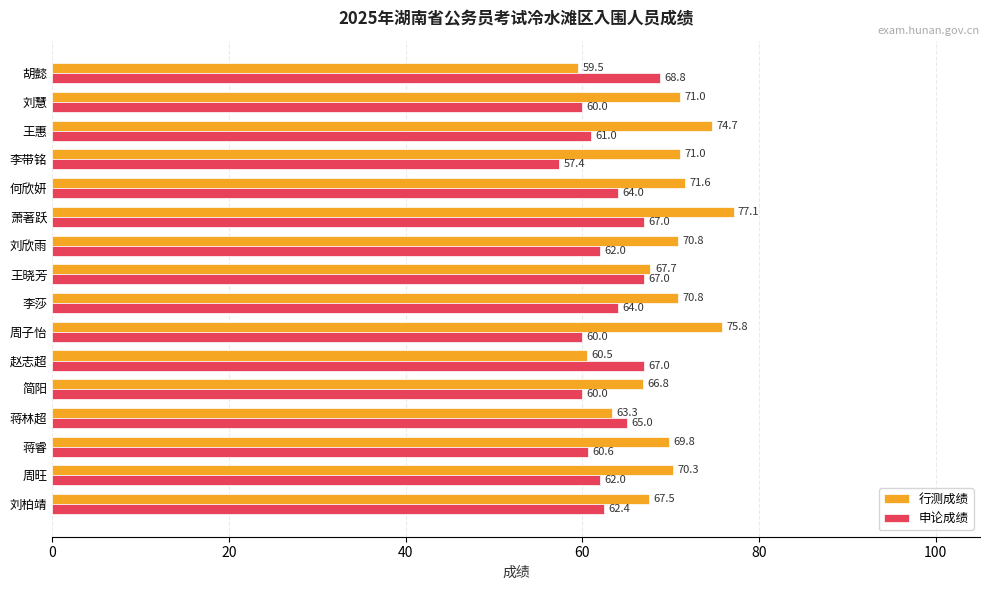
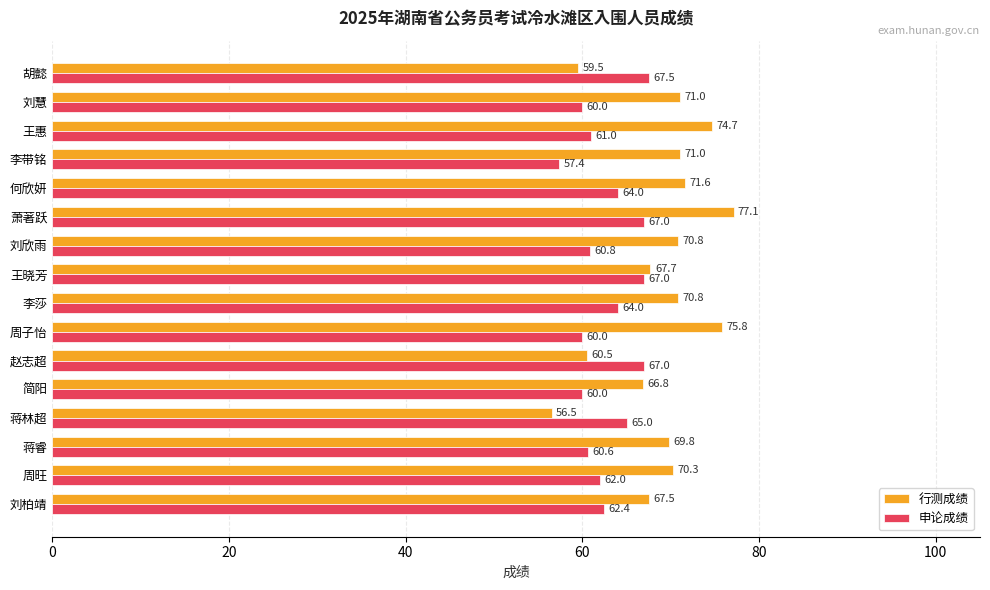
申论成绩, 胡懿: 68.8 -> 67.5
申论成绩, 刘欣雨: 62.0 -> 60.8
行测成绩, 蒋林超: 63.3 -> 56.5
